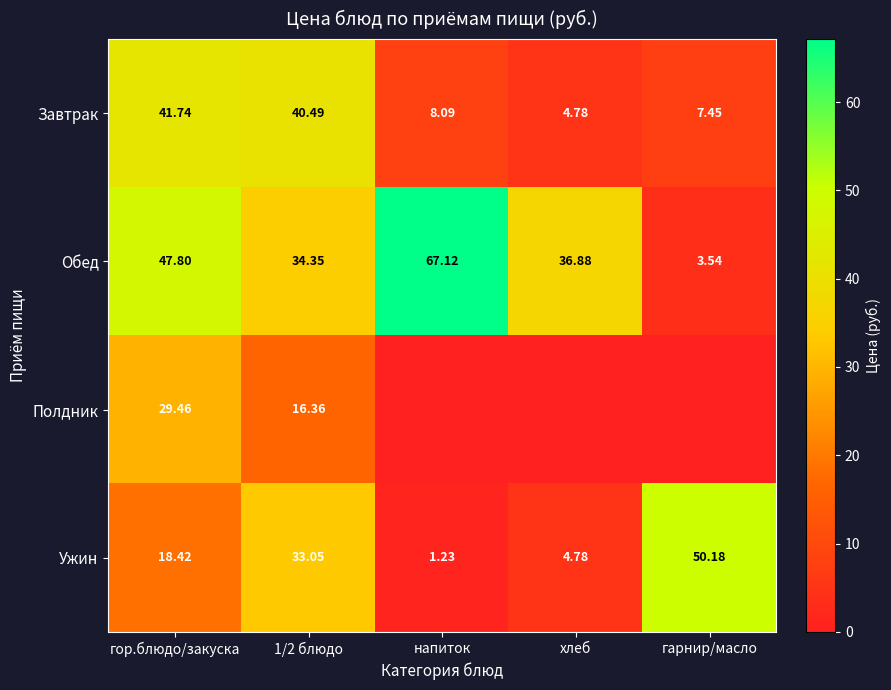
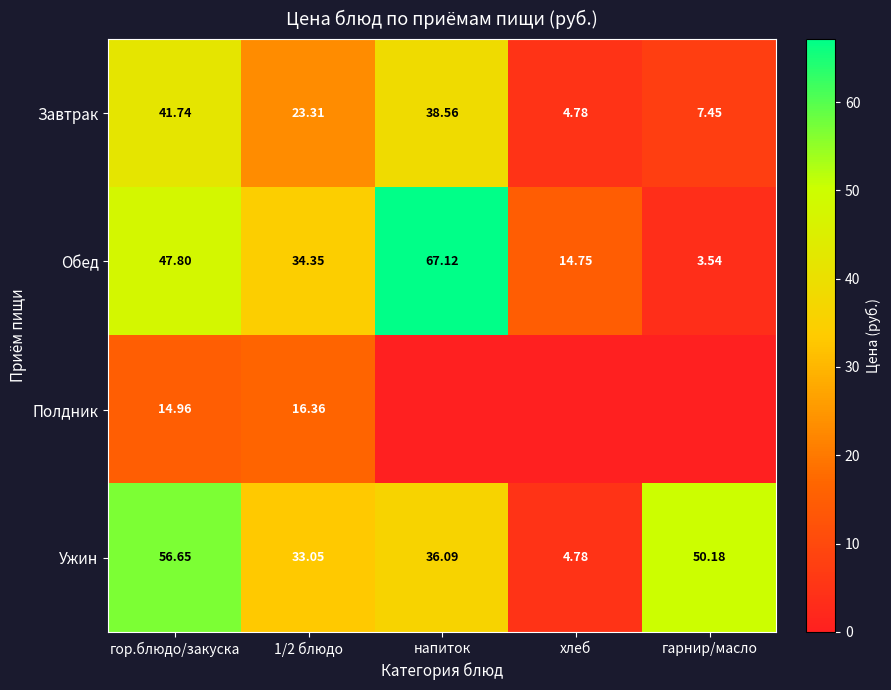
Завтрак, 1/2 блюдо: 40.49 -> 23.31
Завтрак, напиток: 8.09 -> 38.56
Обед, хлеб: 36.88 -> 14.75
Полдник, гор.блюдо/закуска: 29.46 -> 14.96
Ужин, гор.блюдо/закуска: 18.42 -> 56.65
Ужин, напиток: 1.23 -> 36.09
